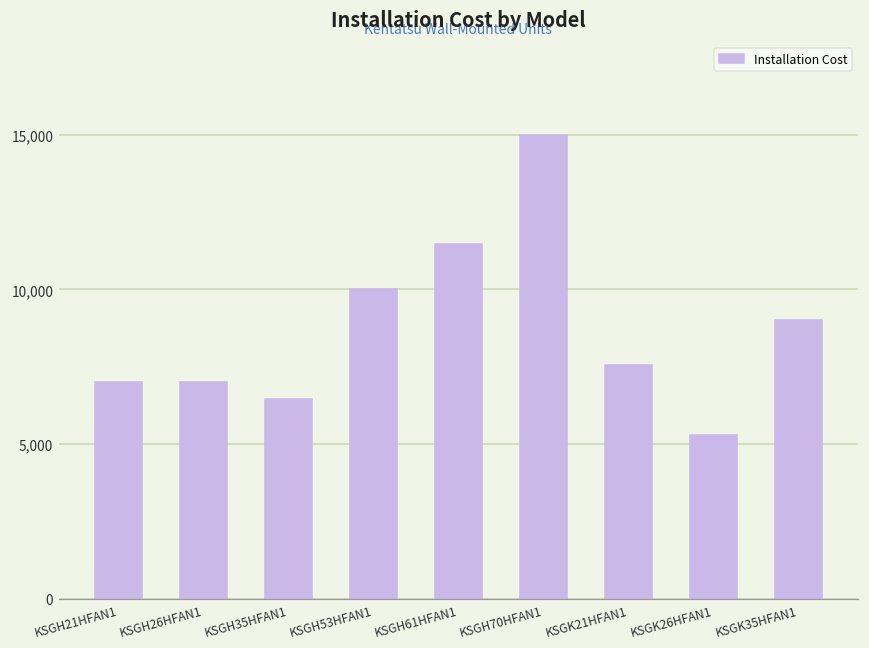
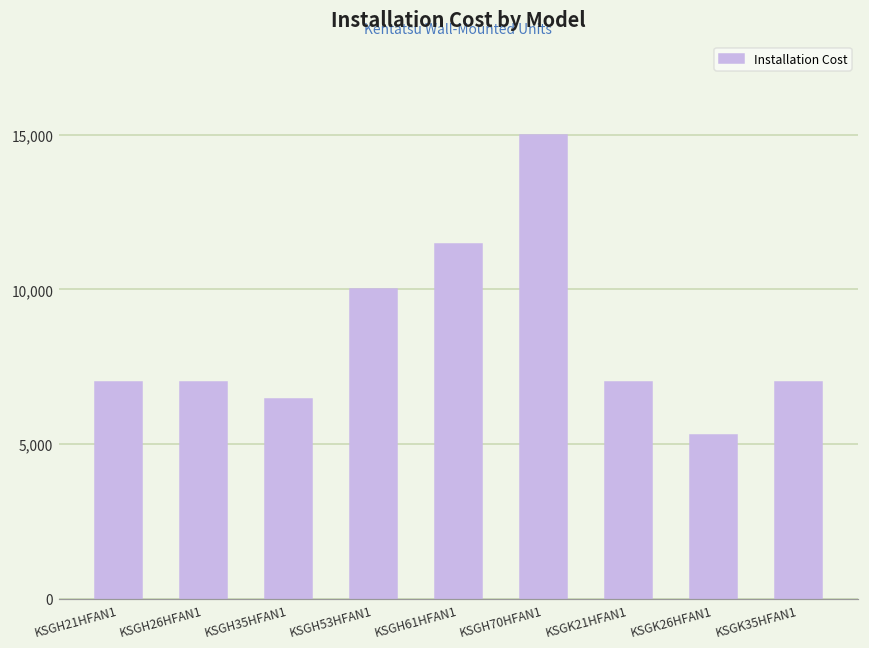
KSGK21HFAN1: 7,600 -> 7,000
KSGK35HFAN1: 9,000 -> 7,000
